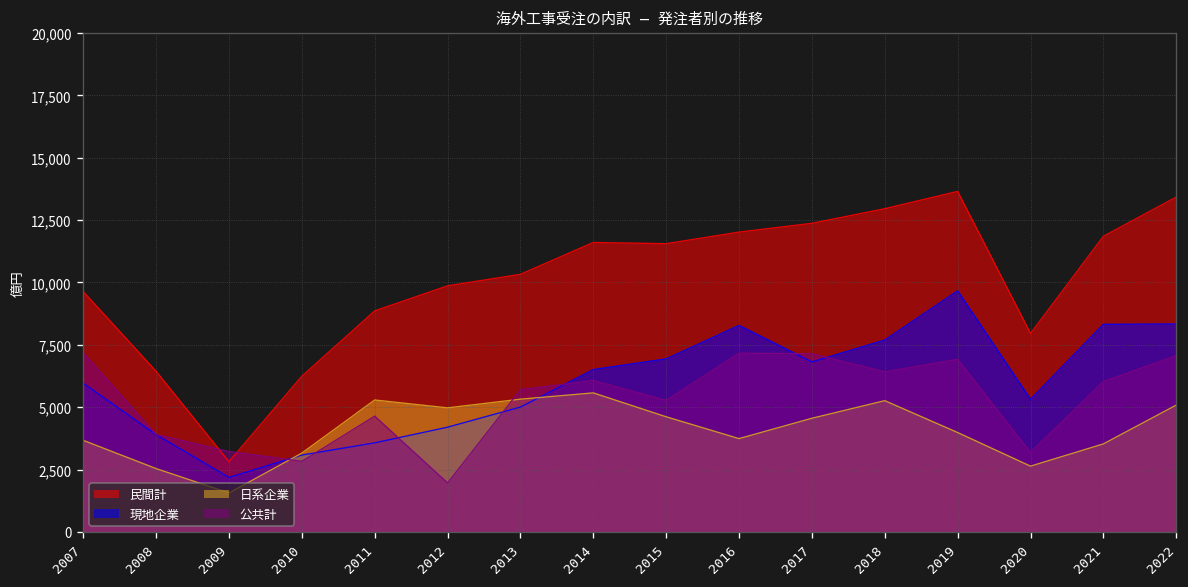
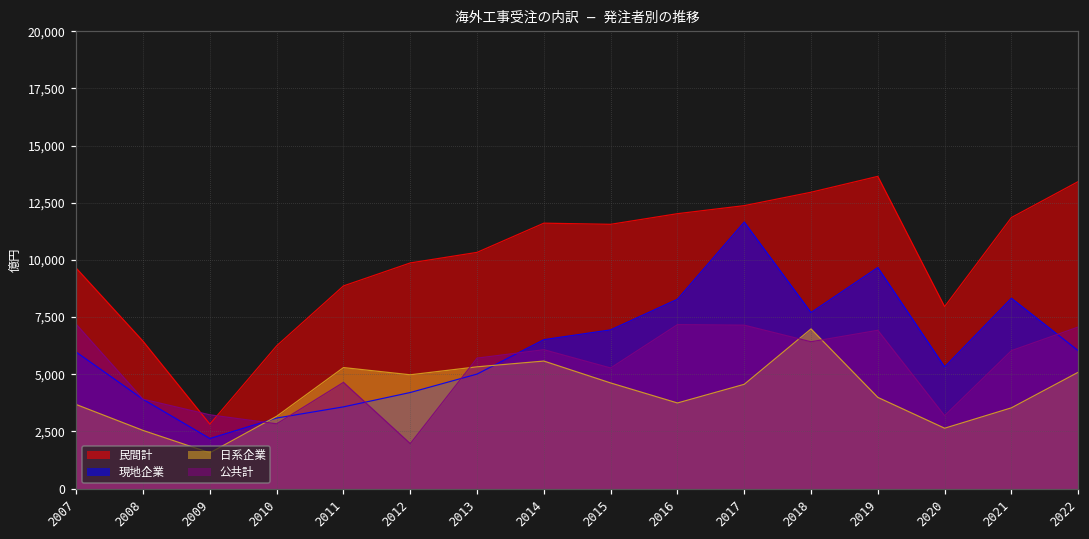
現地企業, 2017: 6,800 -> 11,700
日系企業, 2018: 5,300 -> 7,000
現地企業, 2022: 8,300 -> 6,000
